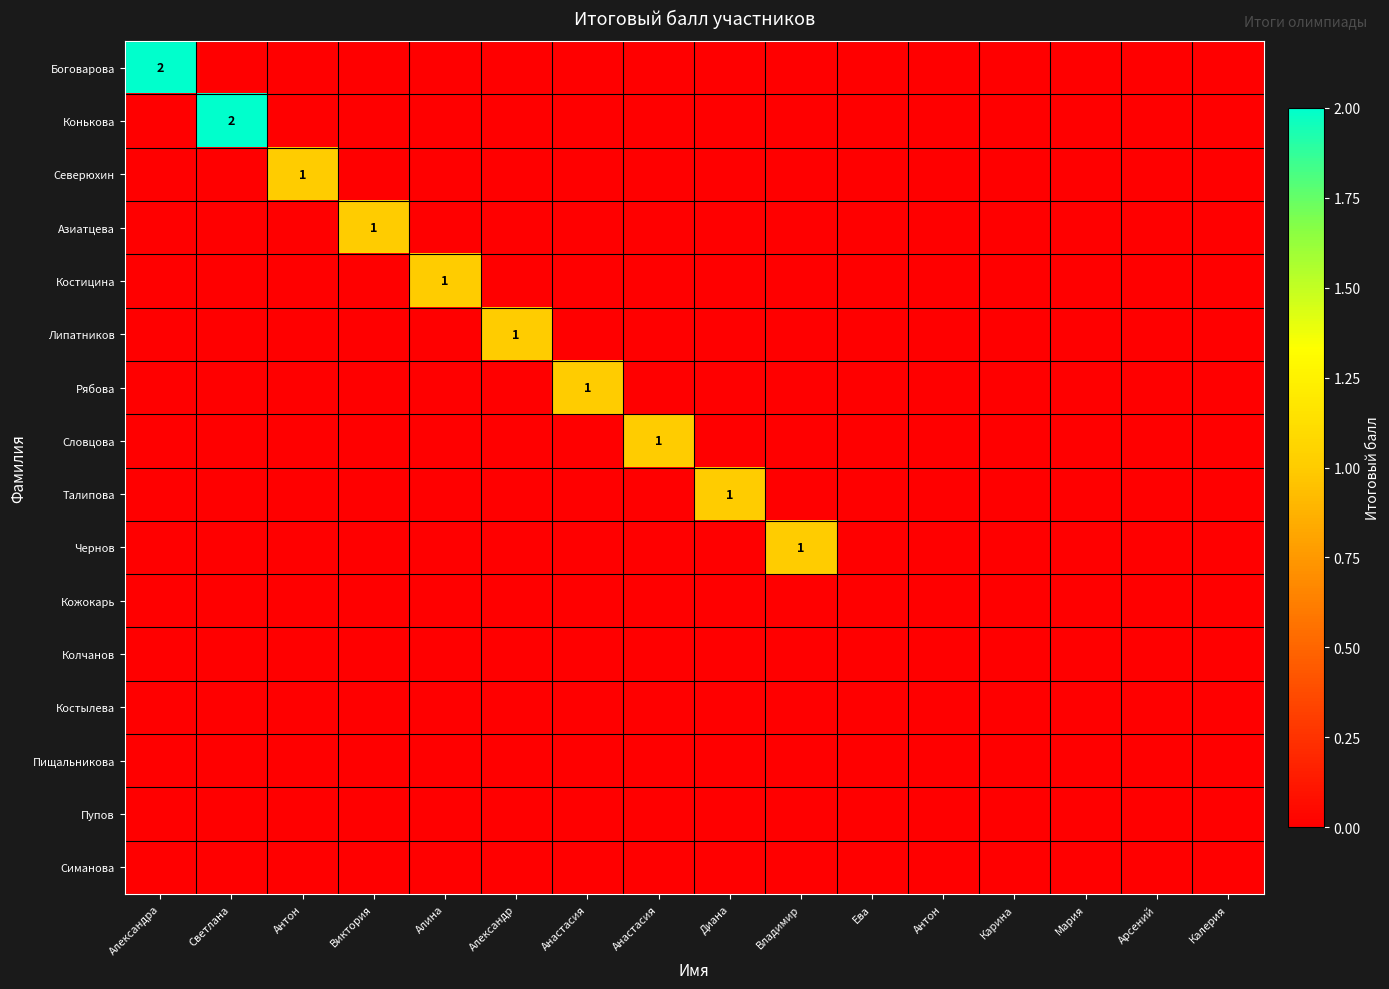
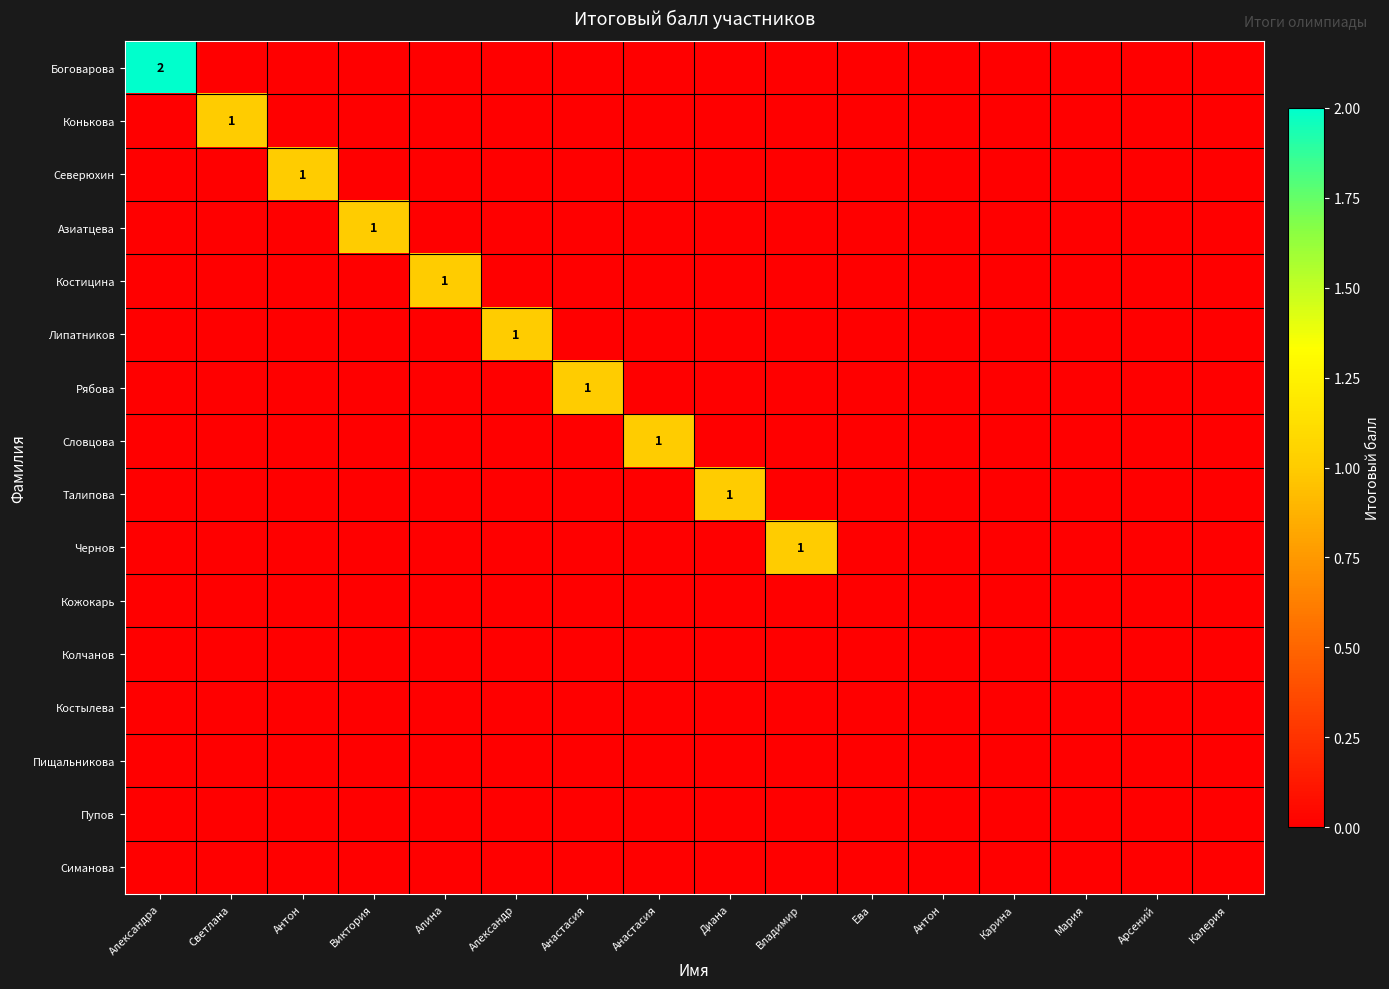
Конькова, Светлана: 2 -> 1
